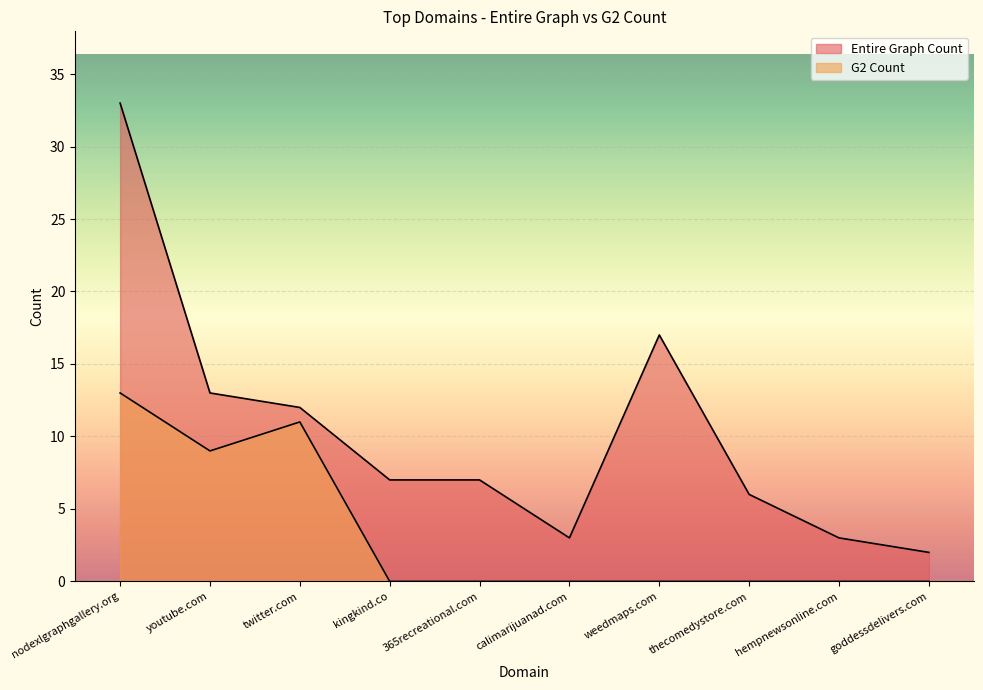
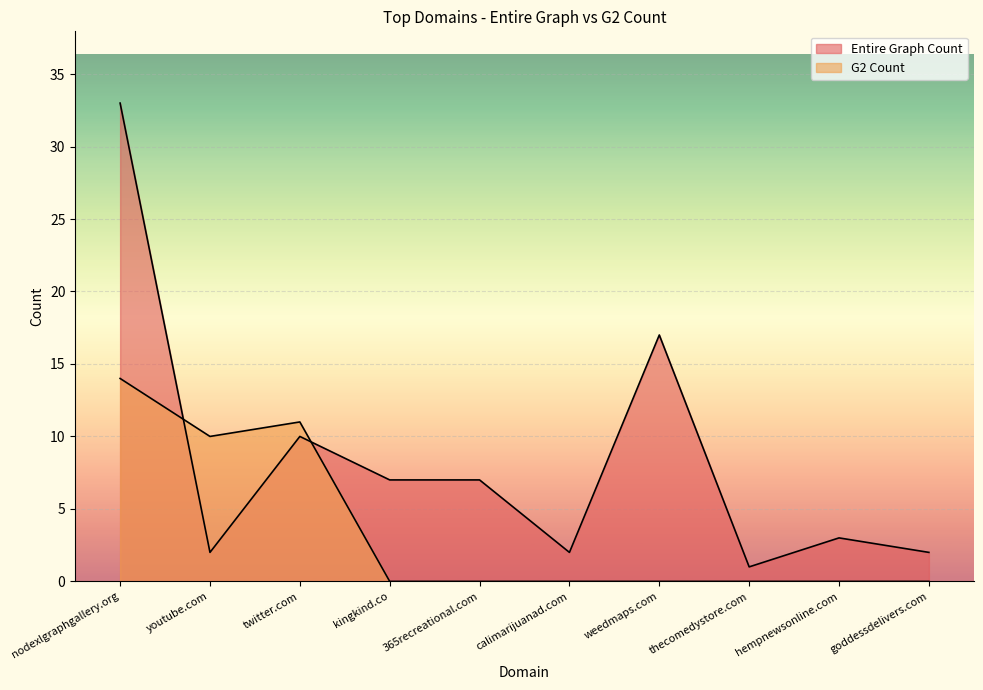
G2 Count, nodexlgraphgallery.org: 13 -> 14
Entire Graph Count, youtube.com: 13 -> 2
G2 Count, youtube.com: 9 -> 10
Entire Graph Count, twitter.com: 12 -> 10
Entire Graph Count, calimarijuanad.com: 3 -> 2
Entire Graph Count, thecomedystore.com: 6 -> 1
